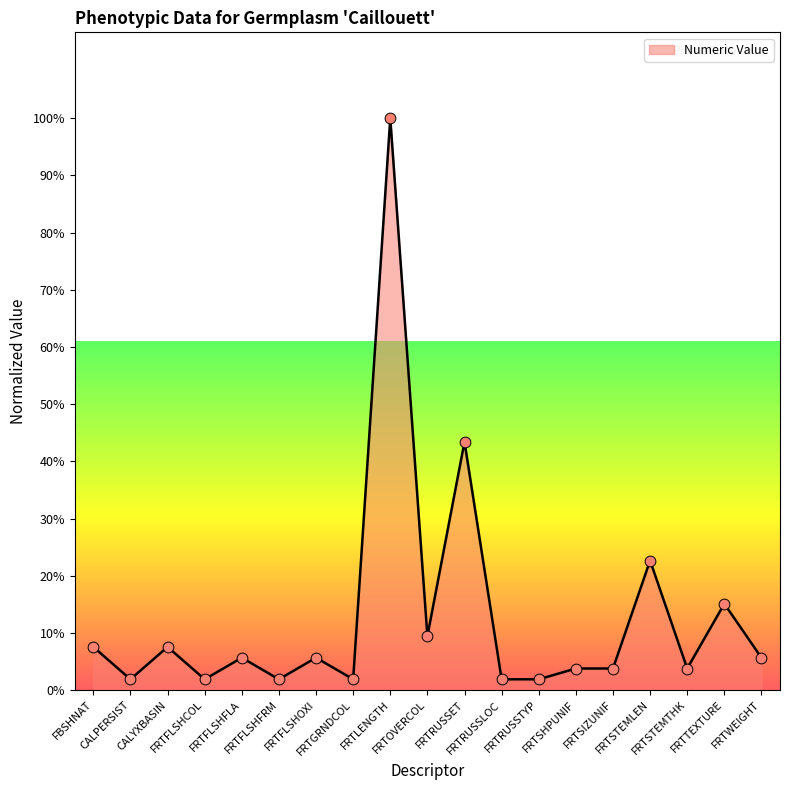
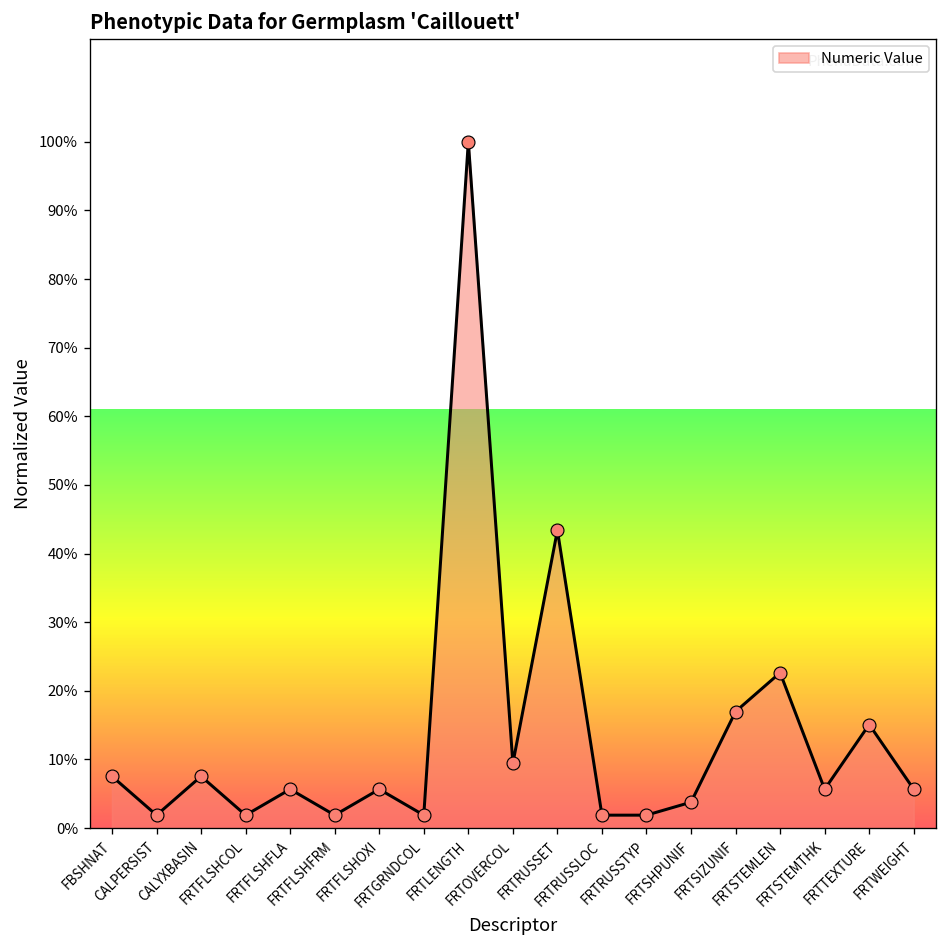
FRTSIZUNIF: 4% -> 17%
FRTSTEMTHK: 4% -> 6%
